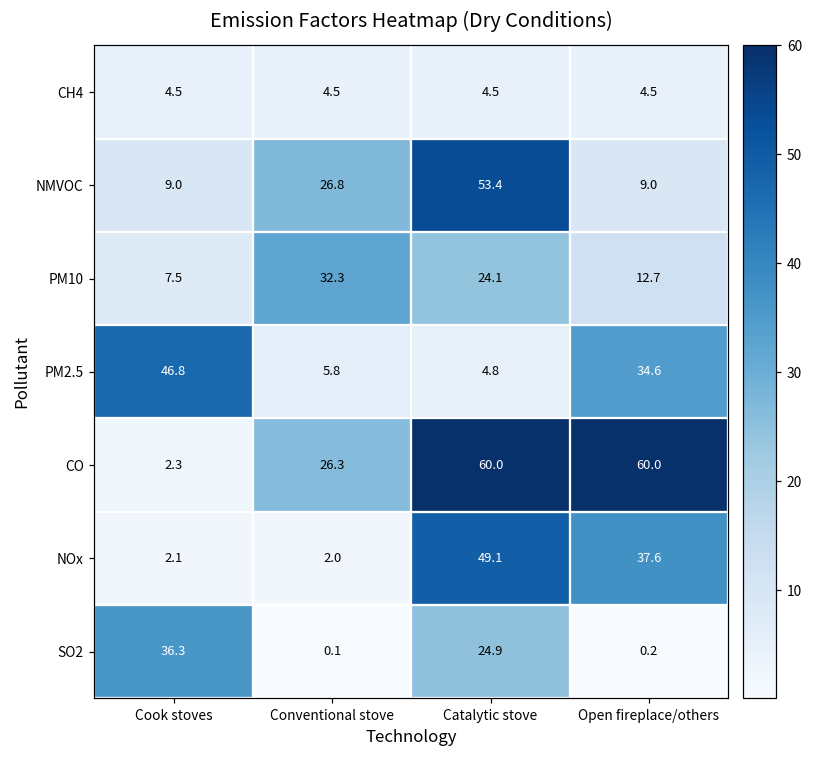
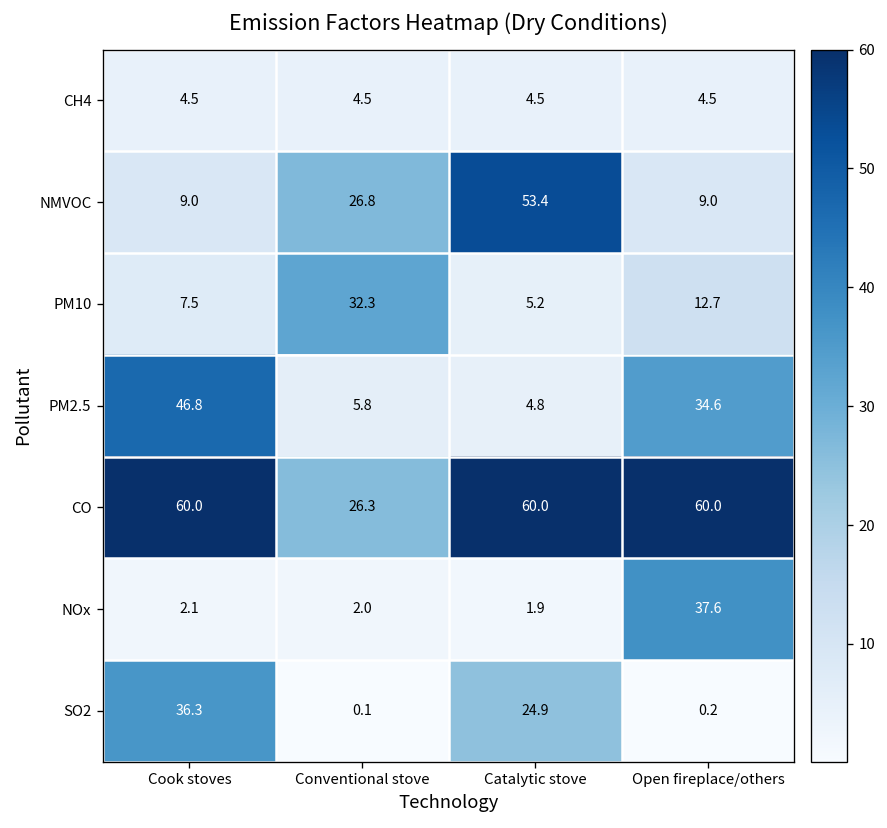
PM10, Catalytic stove: 24.1 -> 5.2
CO, Cook stoves: 2.3 -> 60.0
NOx, Catalytic stove: 49.1 -> 1.9
